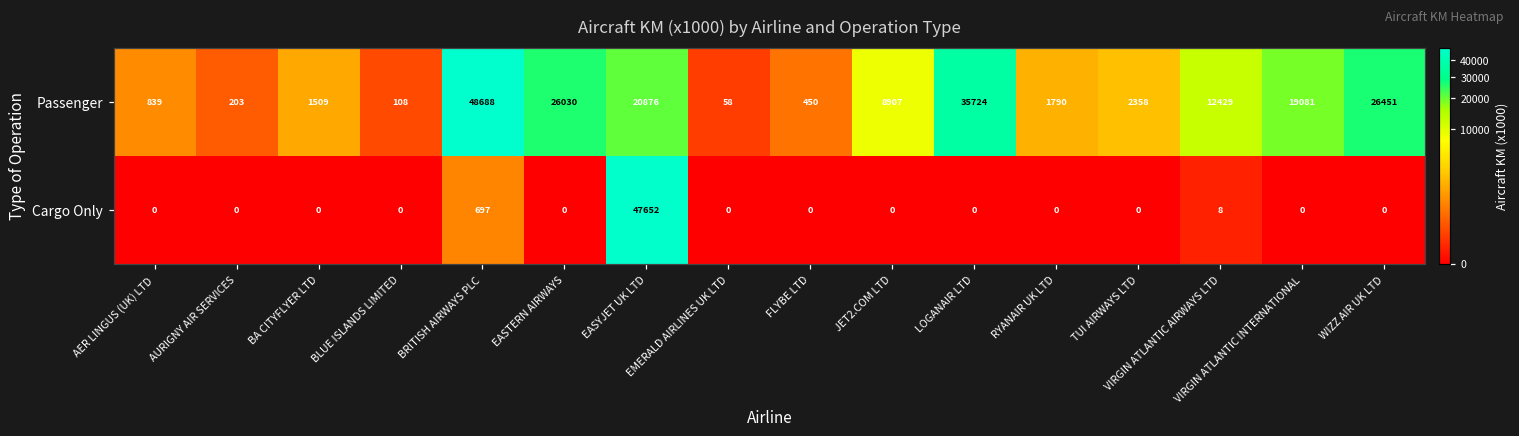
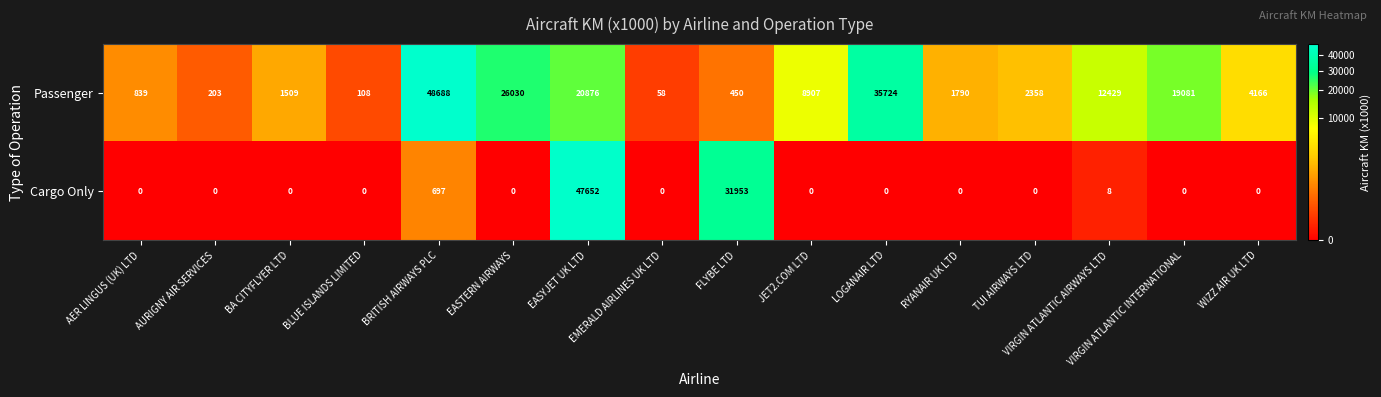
Passenger, WIZZ AIR UK LTD: 26451 -> 4166
Cargo Only, FLYBE LTD: 0 -> 31953
